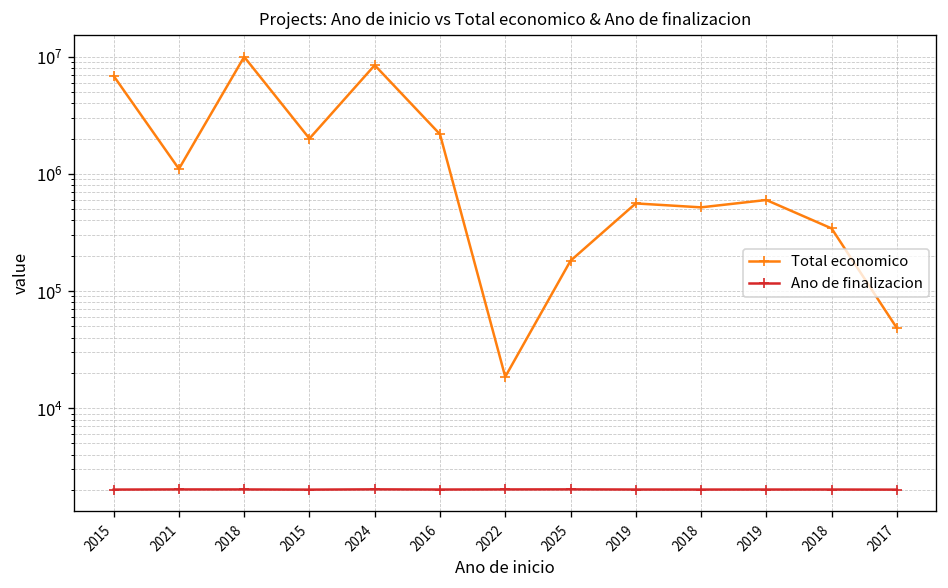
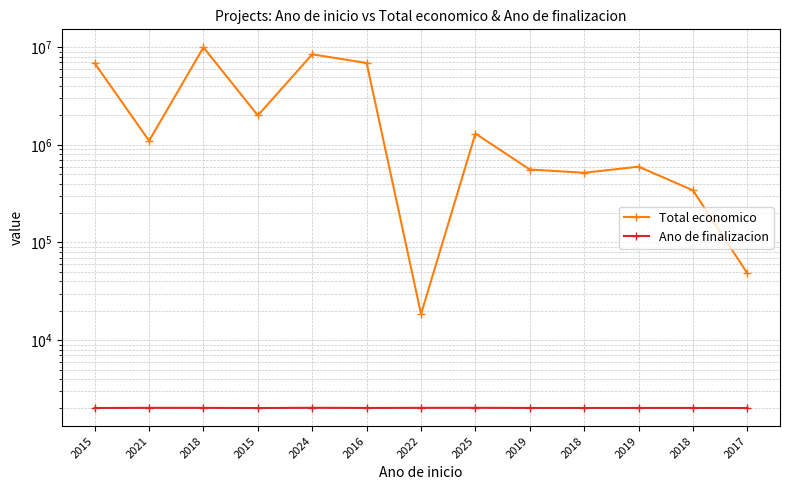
Total economico, 2016: 2200000 -> 7000000
Total economico, 2025: 180000 -> 1300000
